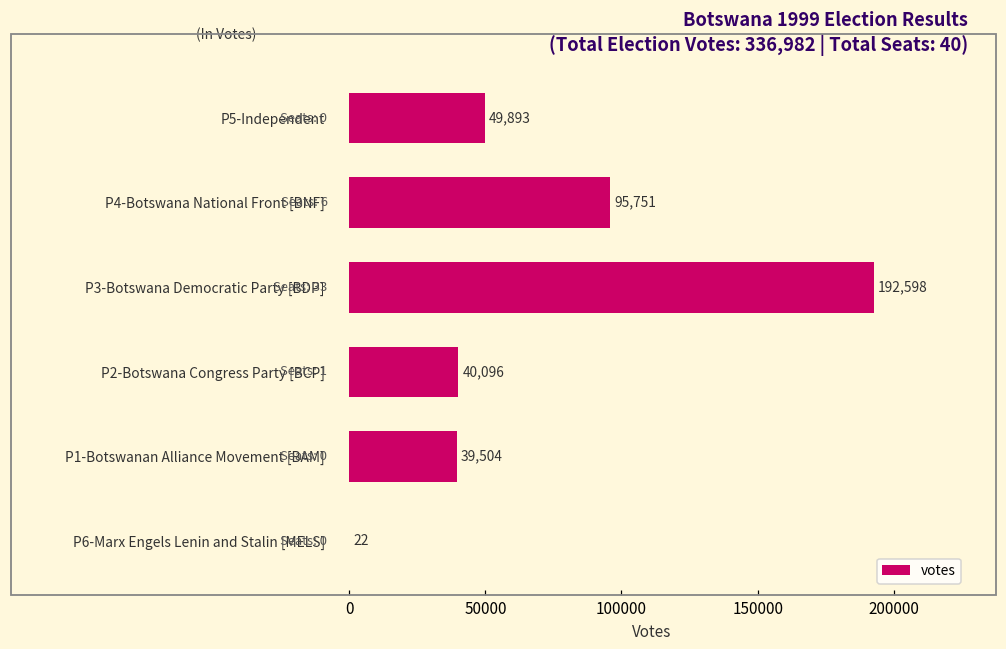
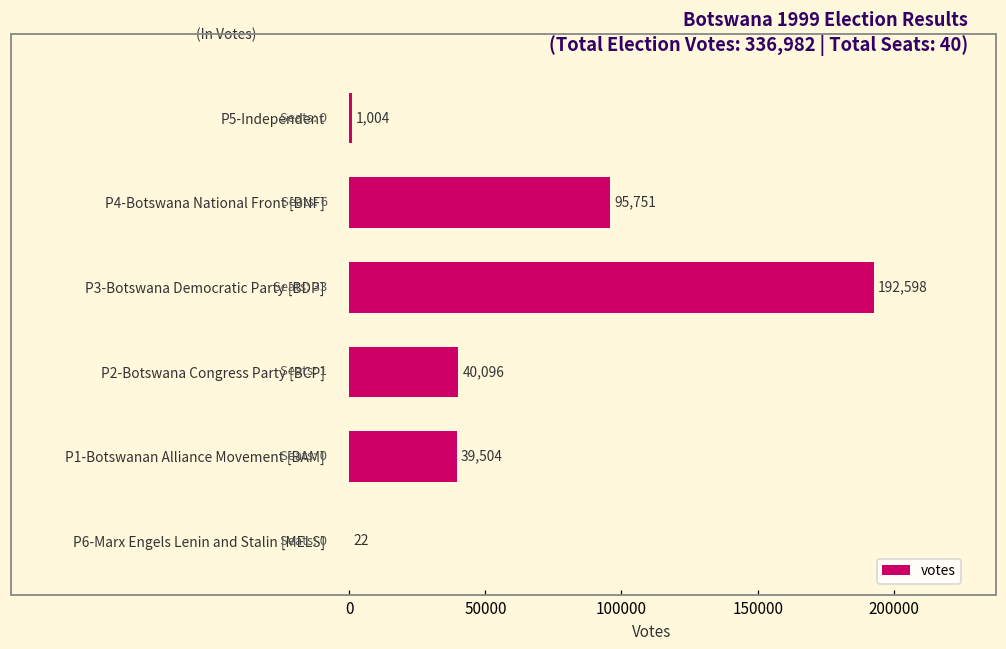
P5-Independent: 49,893 -> 1,004
